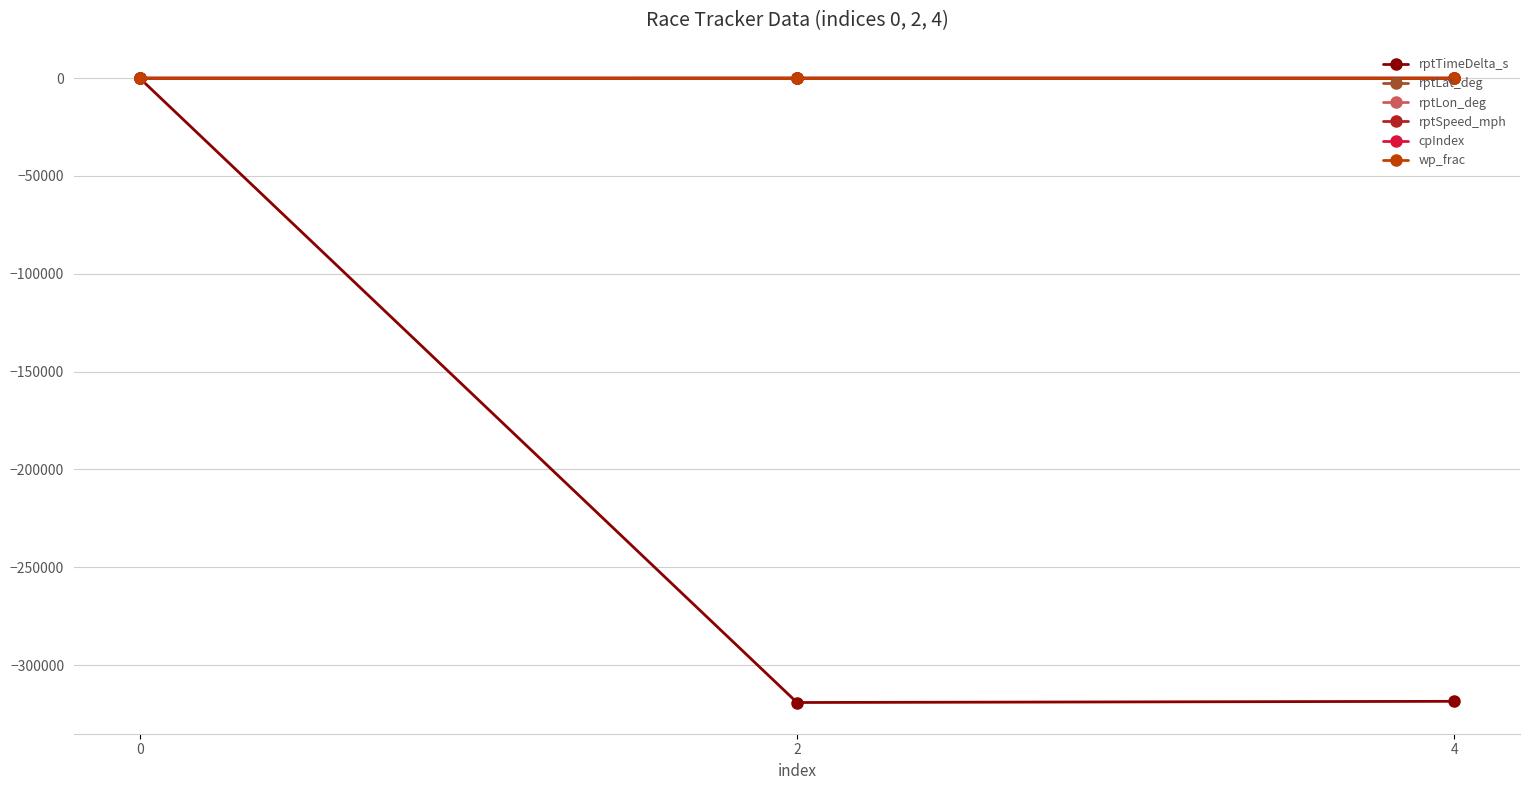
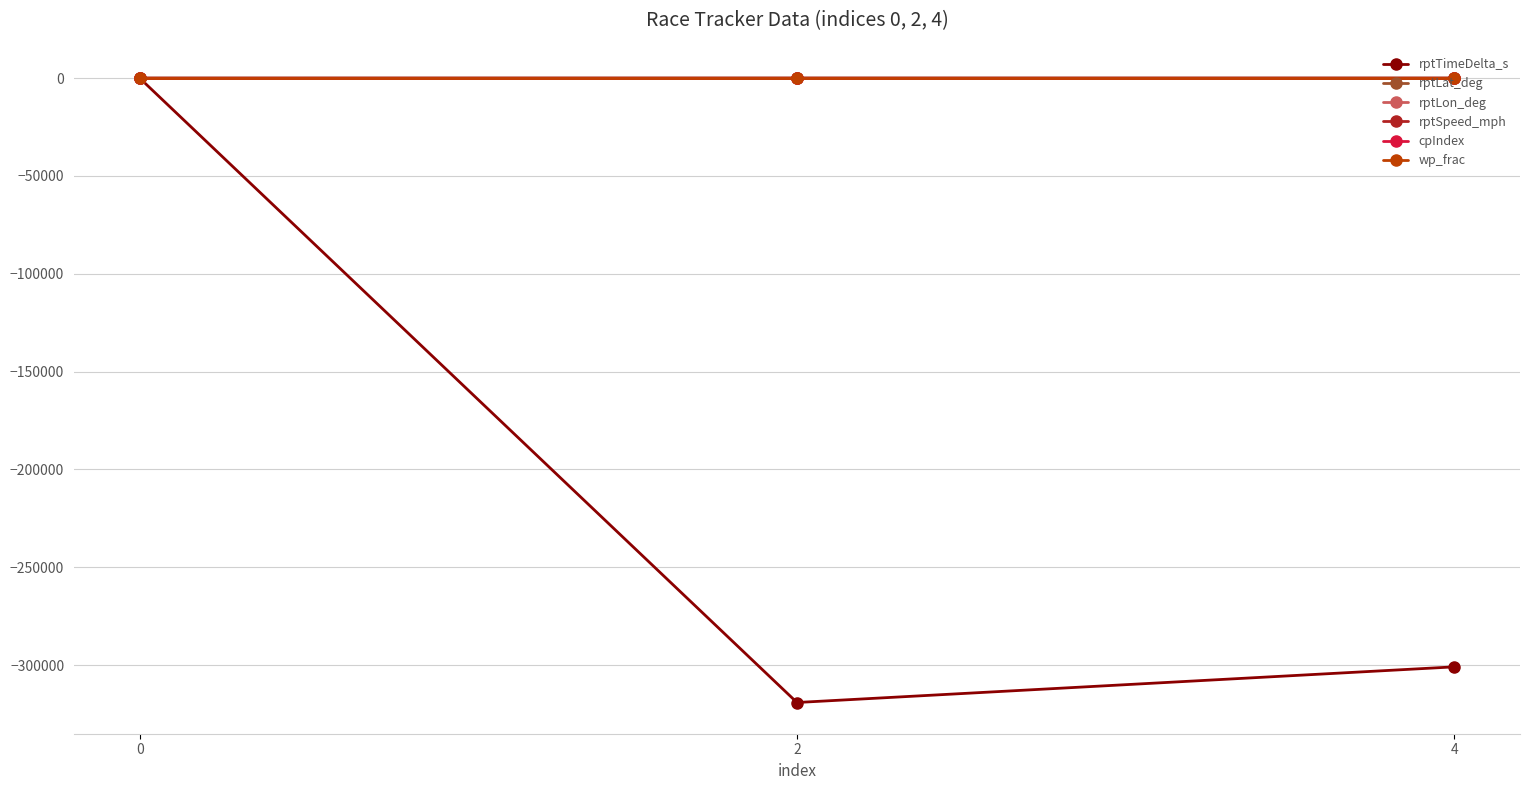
rptTimeDelta_s, 4: -318000 -> -301000
